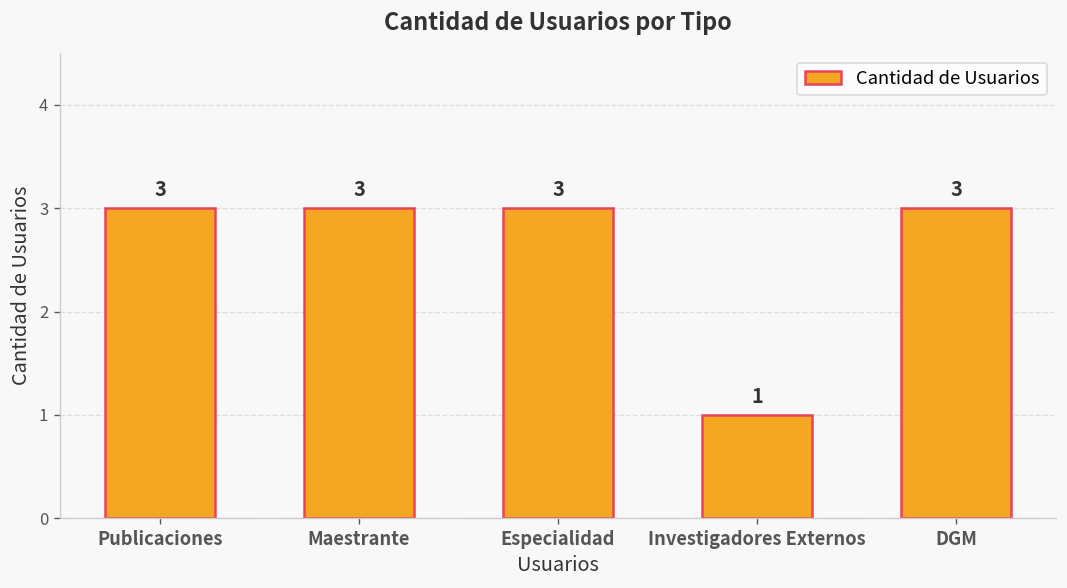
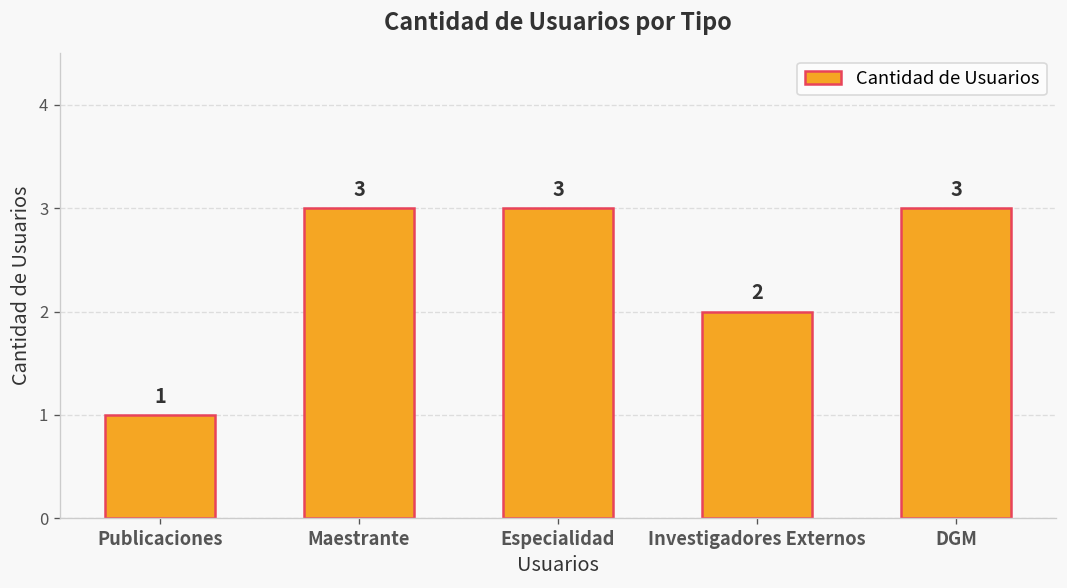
Publicaciones: 3 -> 1
Investigadores Externos: 1 -> 2
